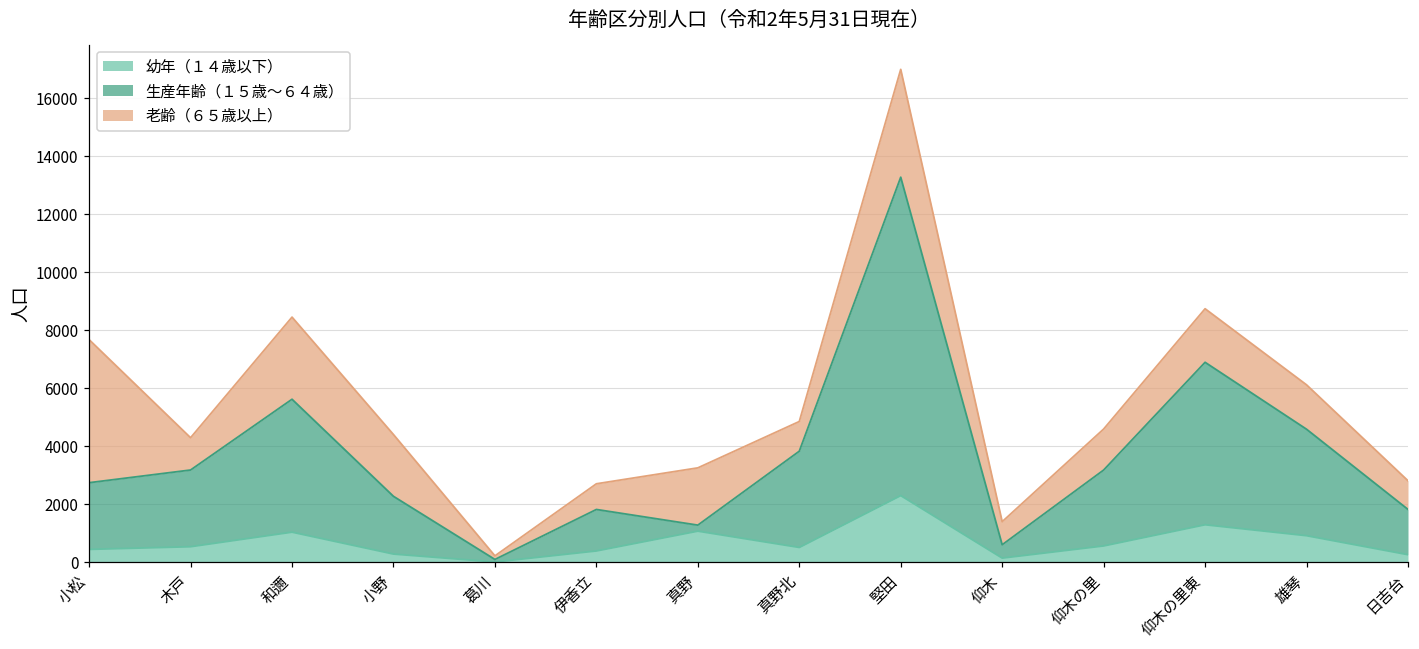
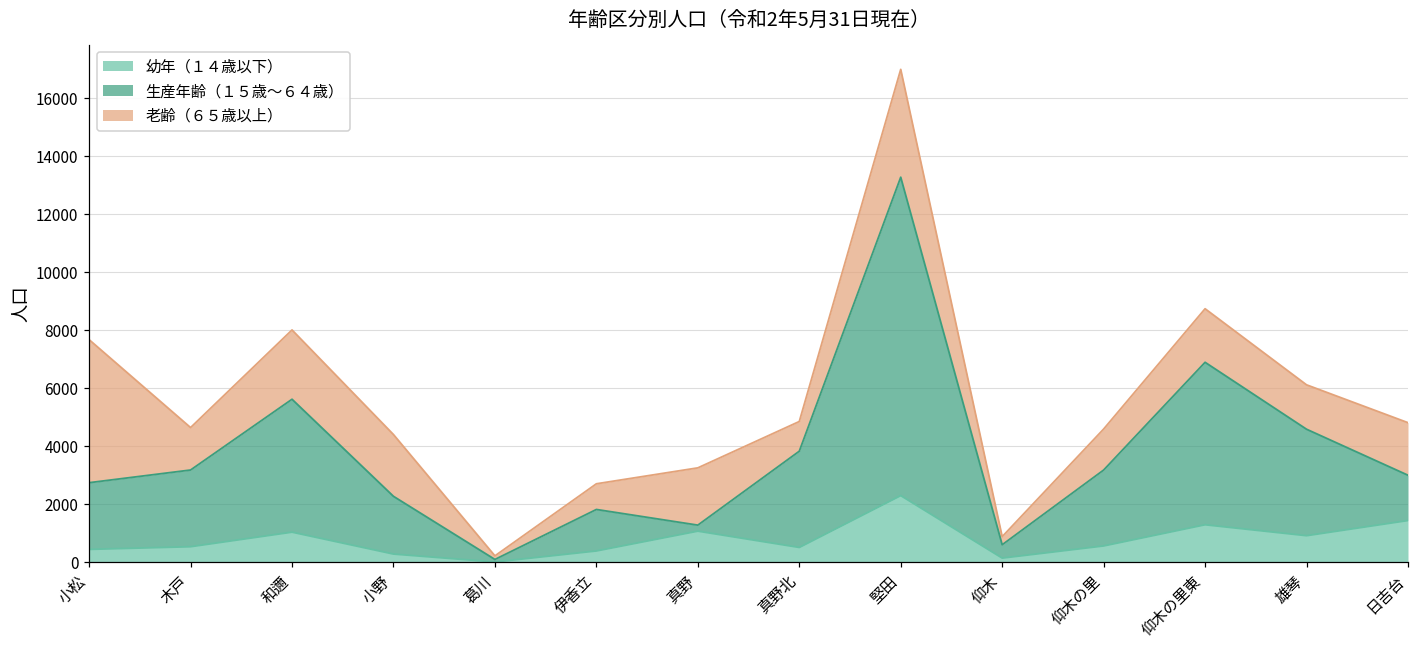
老齢（６５歳以上）, 木戸: 1100 -> 1500
老齢（６５歳以上）, 和邇: 2800 -> 2400
老齢（６５歳以上）, 仰木: 800 -> 300
幼年（１４歳以下）, 日吉台: 300 -> 1400
老齢（６５歳以上）, 日吉台: 1000 -> 1800
